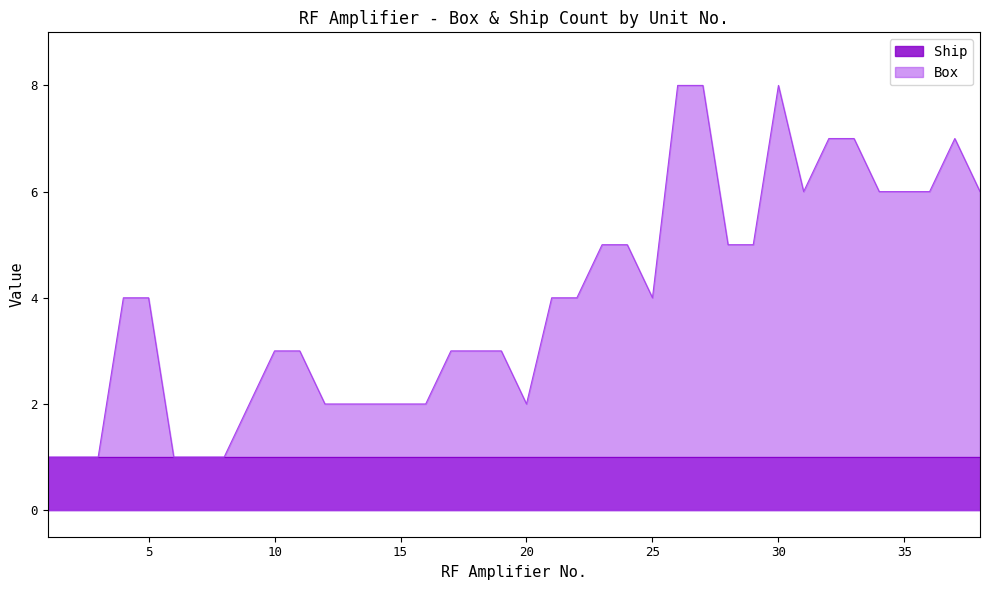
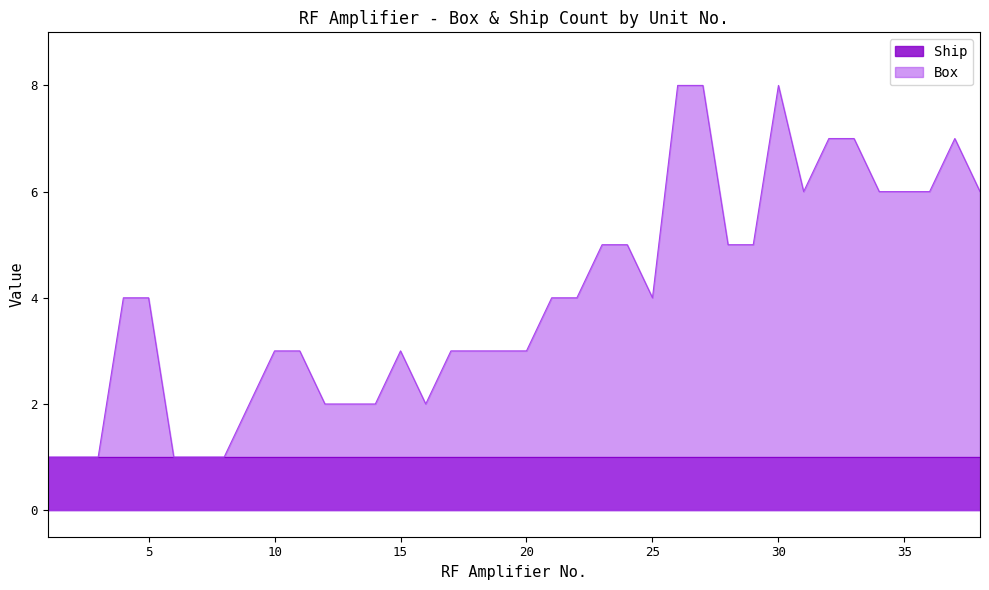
Box, 15: 2 -> 3
Box, 20: 2 -> 3
